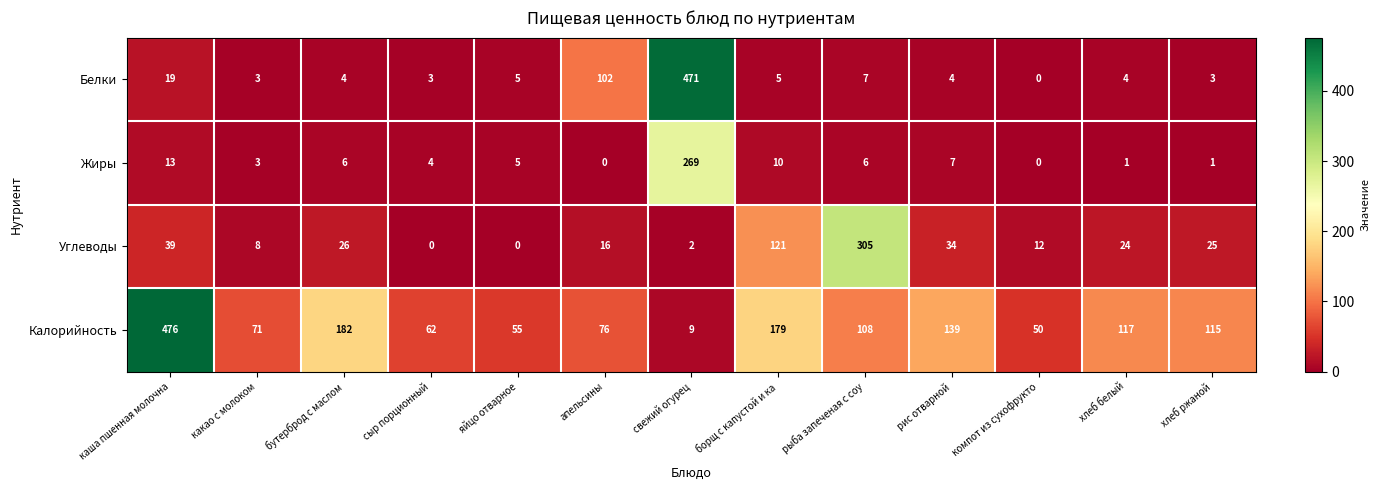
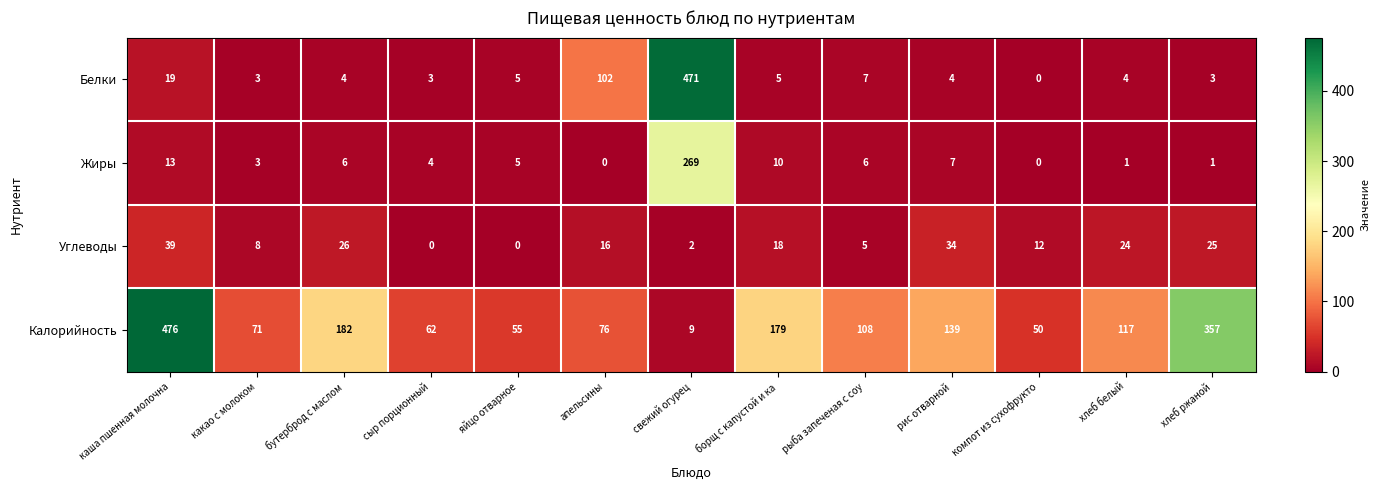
Углеводы, борщ с капустой и ка: 121 -> 18
Углеводы, рыба запеченая с соу: 305 -> 5
Калорийность, хлеб ржаной: 115 -> 357
